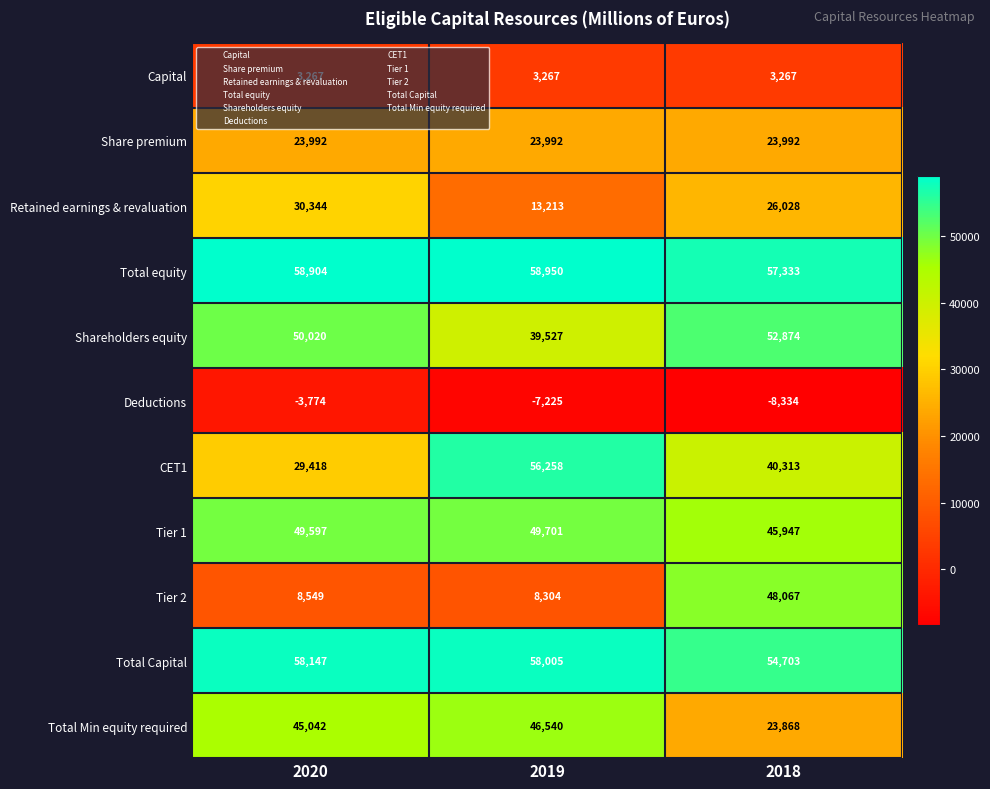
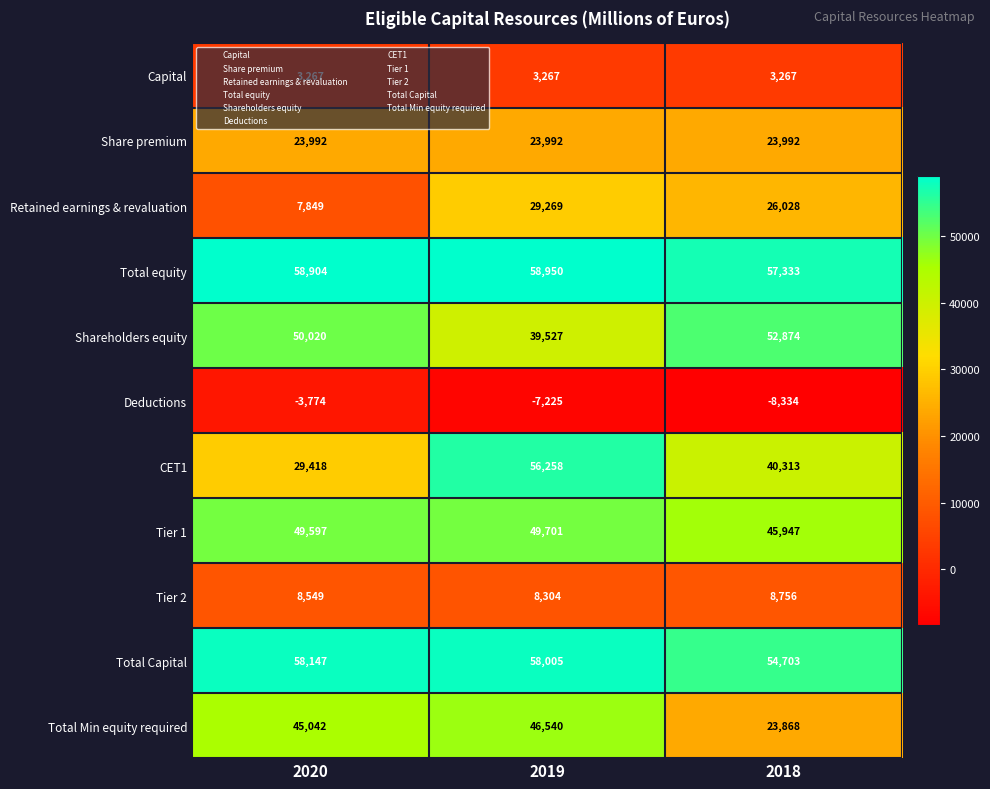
Retained earnings & revaluation, 2020: 30,344 -> 7,849
Retained earnings & revaluation, 2019: 13,213 -> 29,269
Tier 2, 2018: 48,067 -> 8,756
